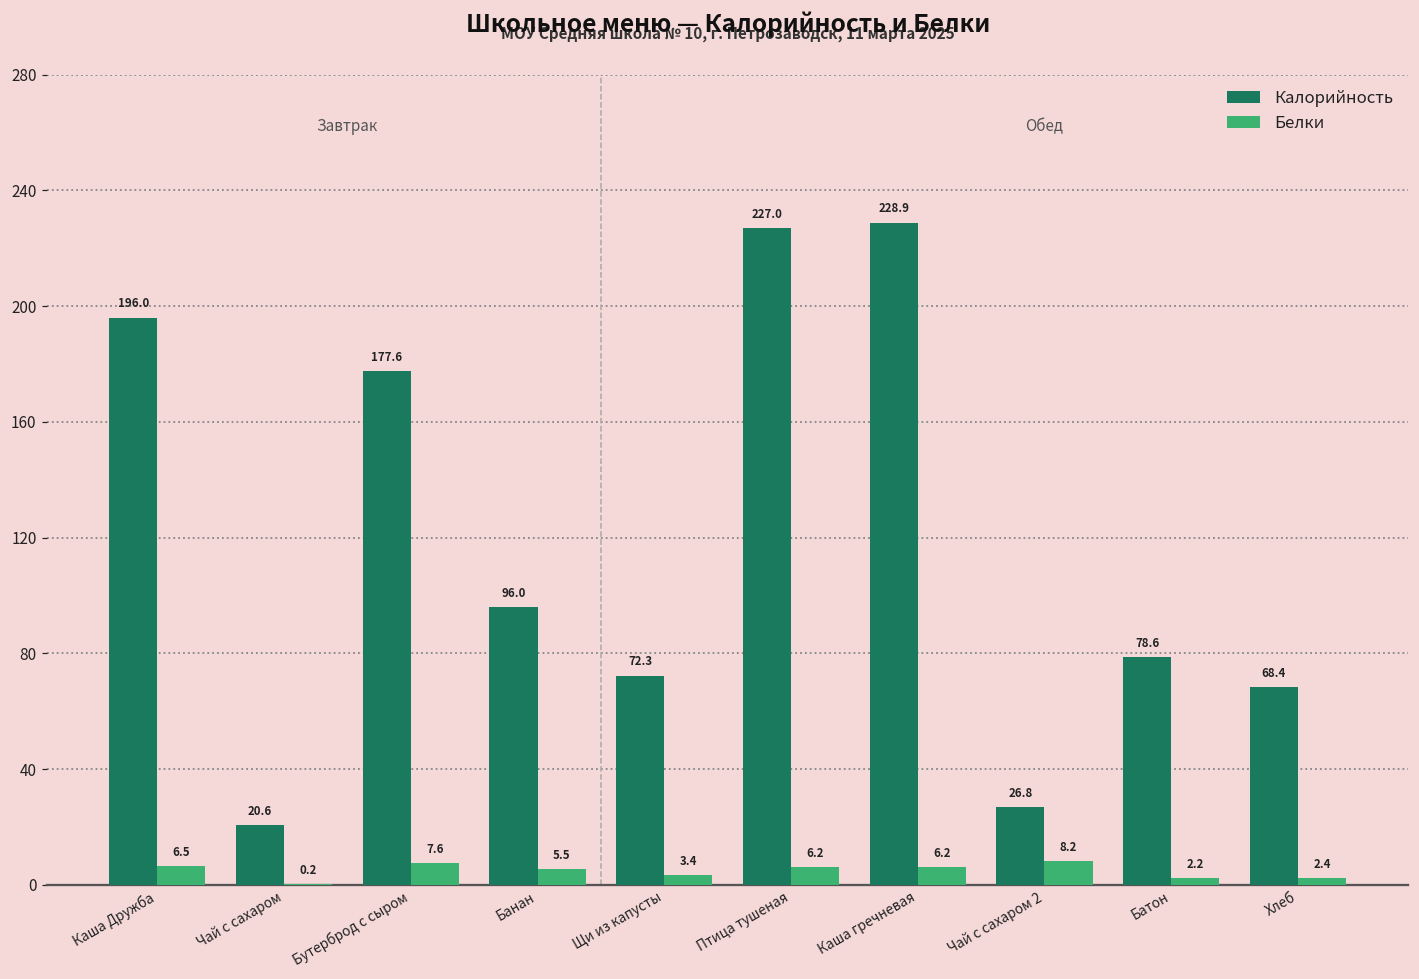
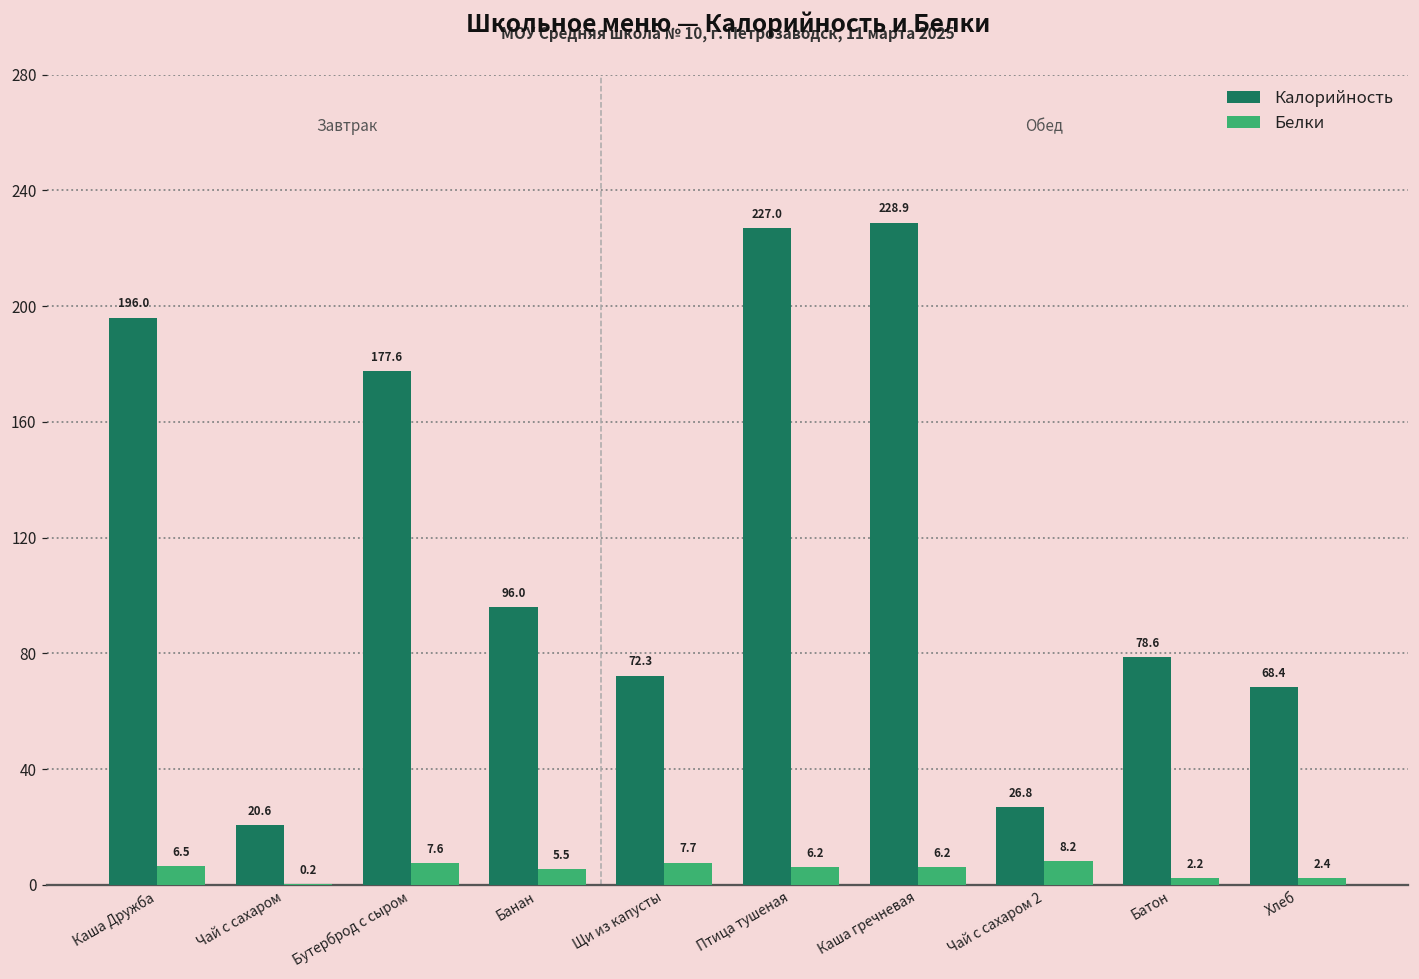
Белки, Щи из капусты: 3.4 -> 7.7
